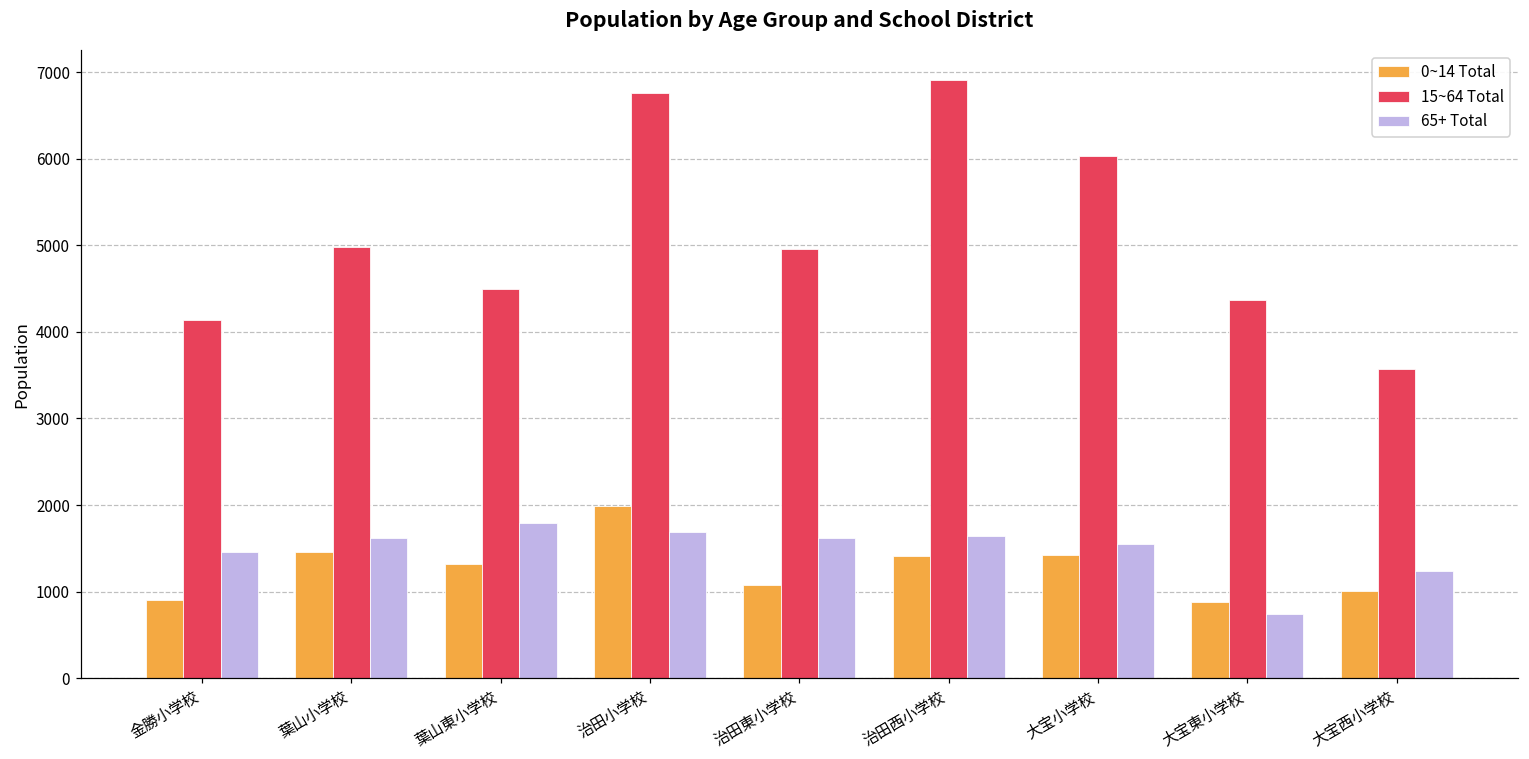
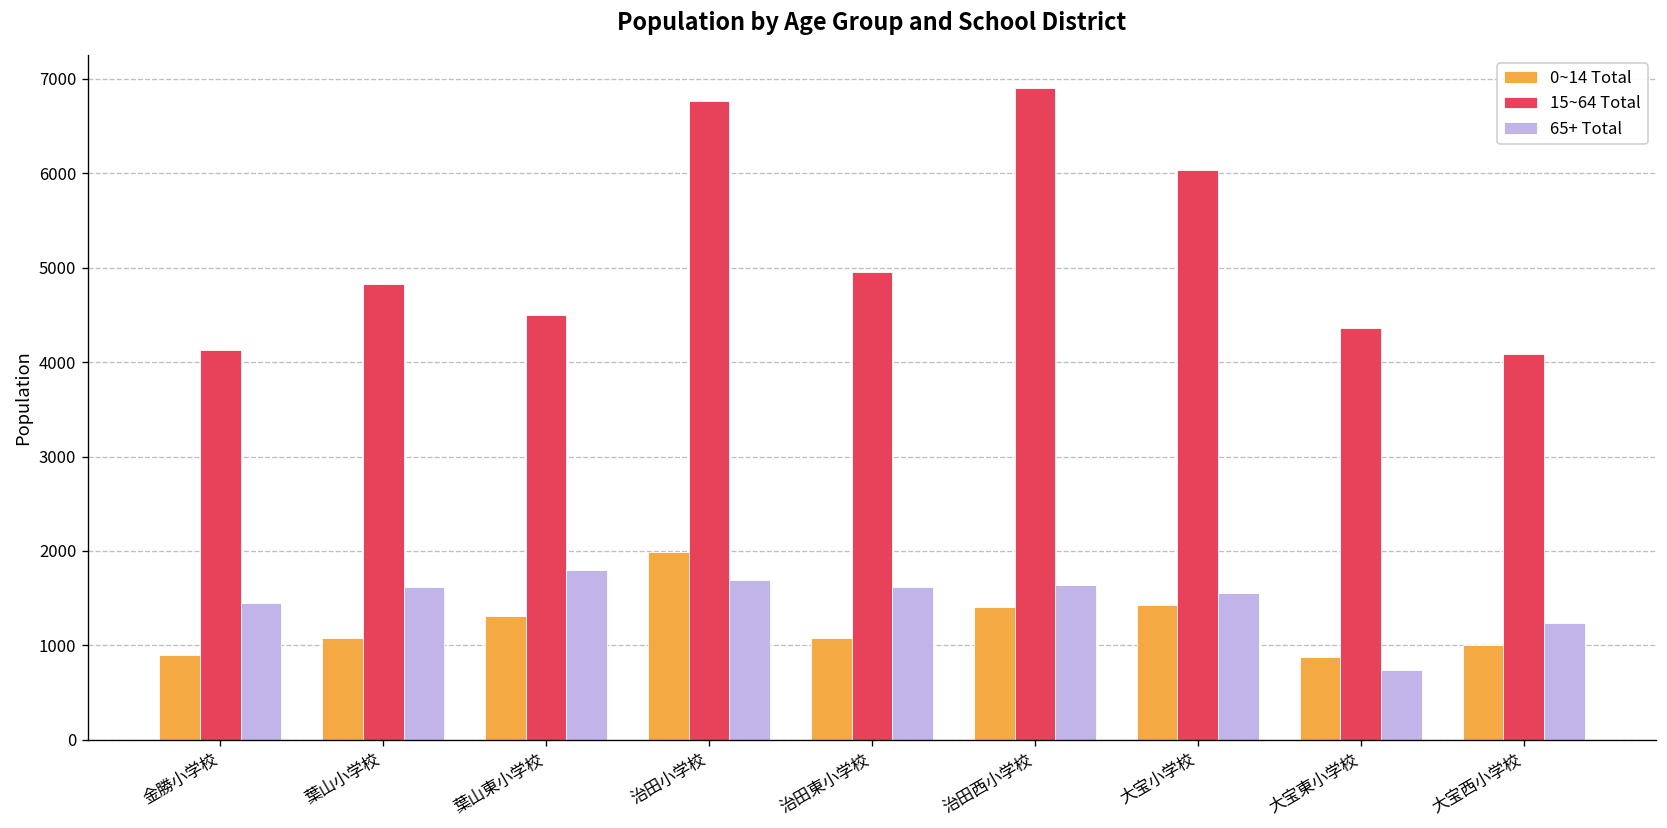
0~14 Total, 葉山小学校: 1500 -> 1100
15~64 Total, 葉山小学校: 5000 -> 4800
15~64 Total, 大宝西小学校: 3600 -> 4100
